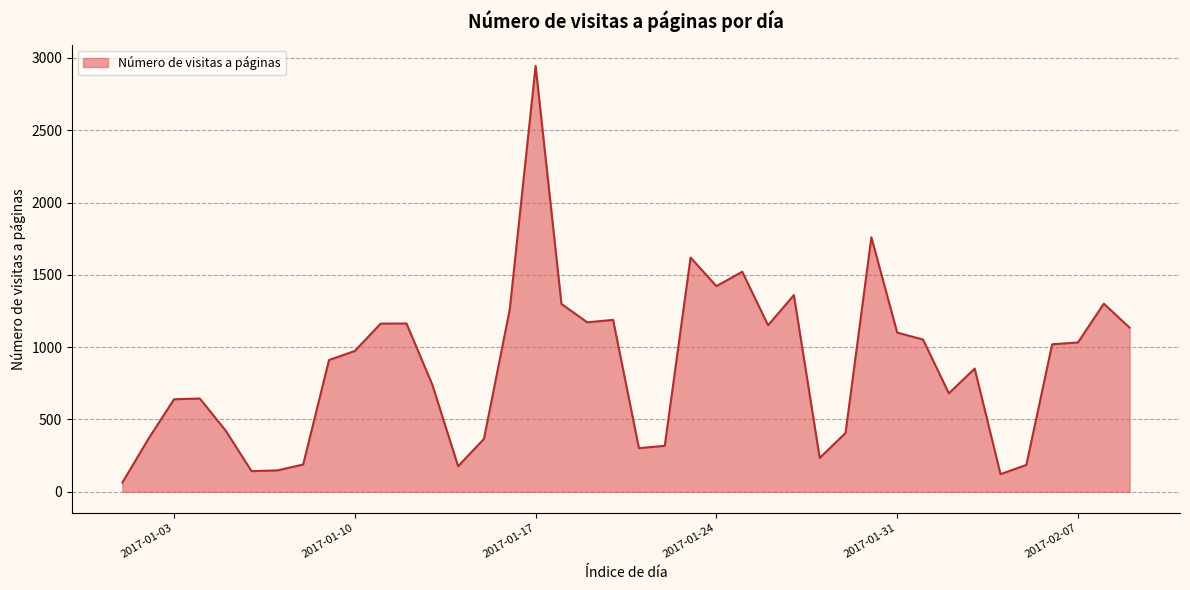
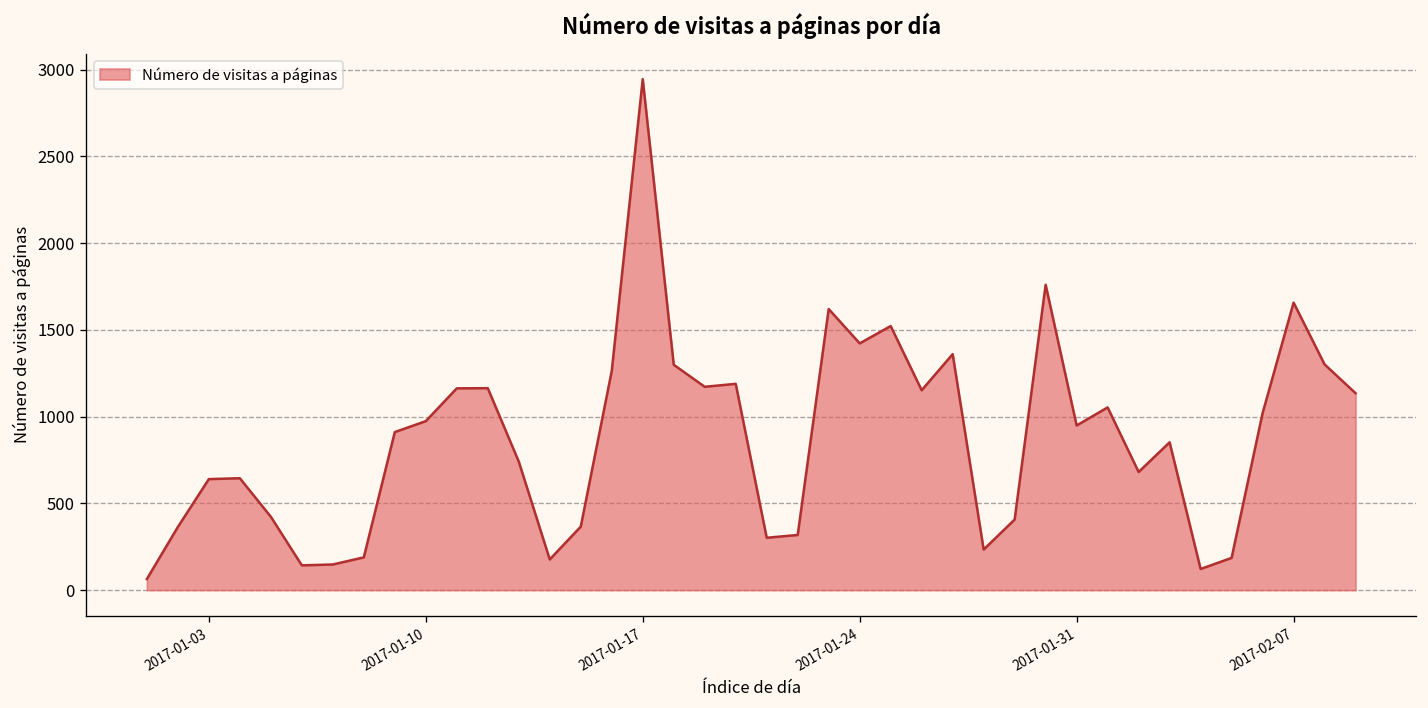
2017-01-31: 1100 -> 950
2017-02-07: 1030 -> 1660
